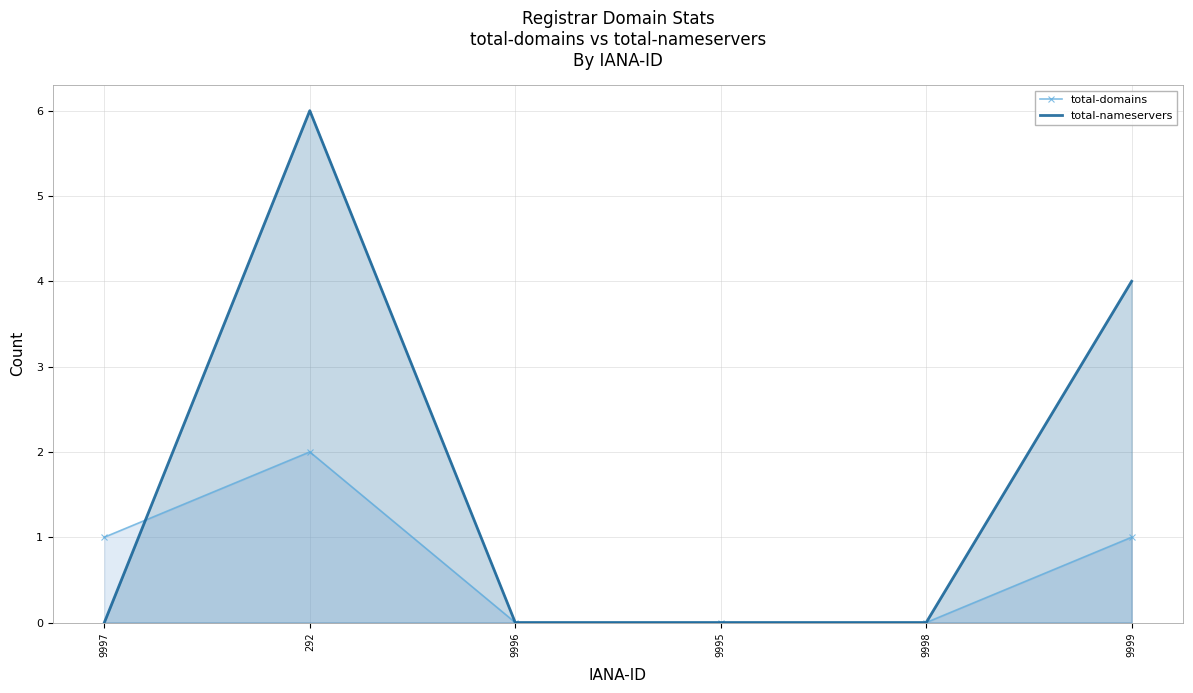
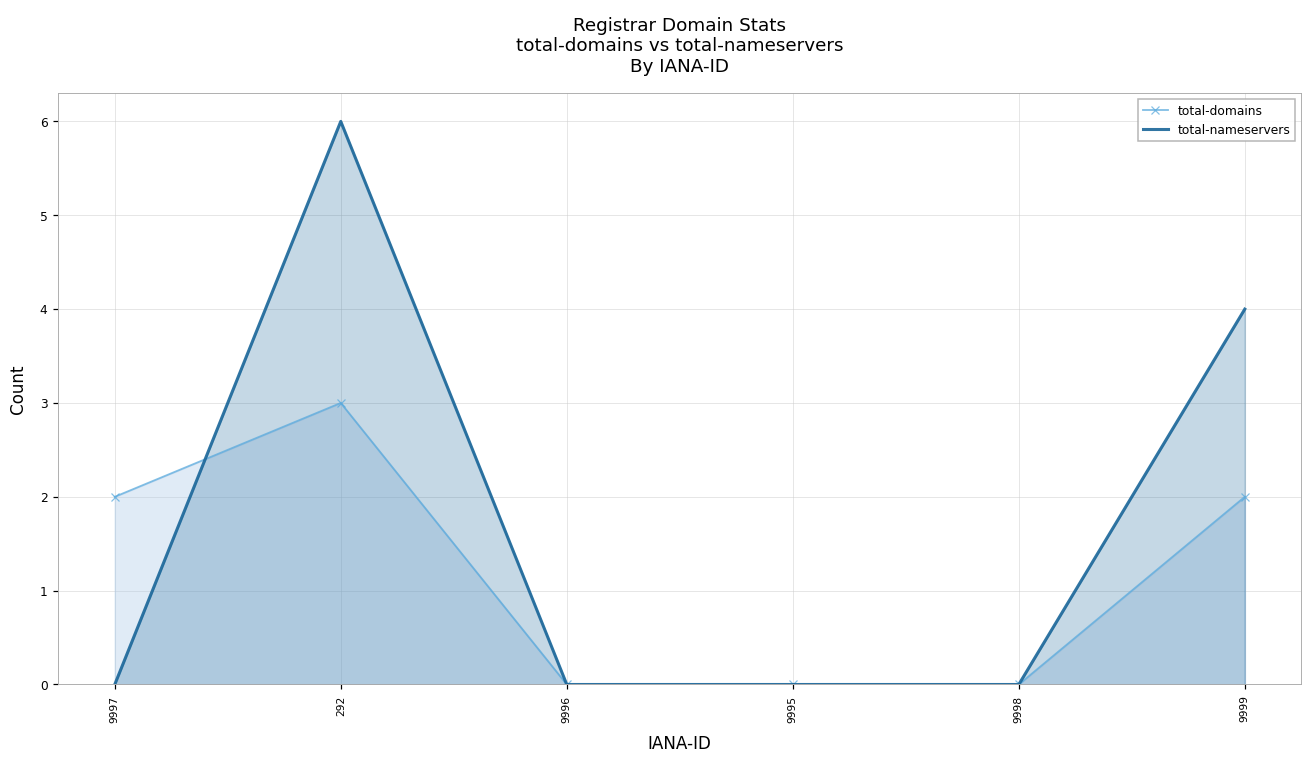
total-domains, 9997: 1 -> 2
total-domains, 292: 2 -> 3
total-domains, 9999: 1 -> 2
